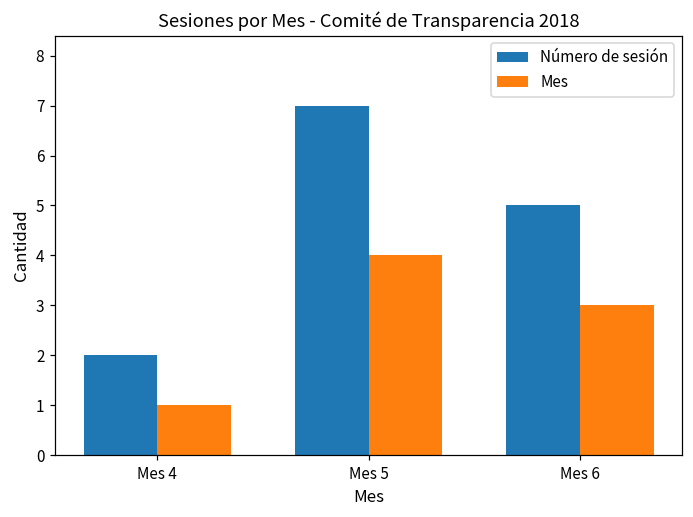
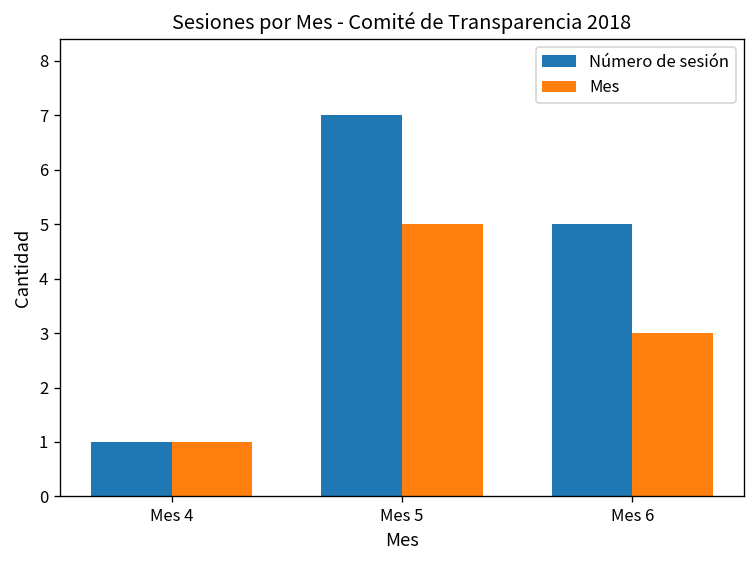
Número de sesión, Mes 4: 2 -> 1
Mes, Mes 5: 4 -> 5
